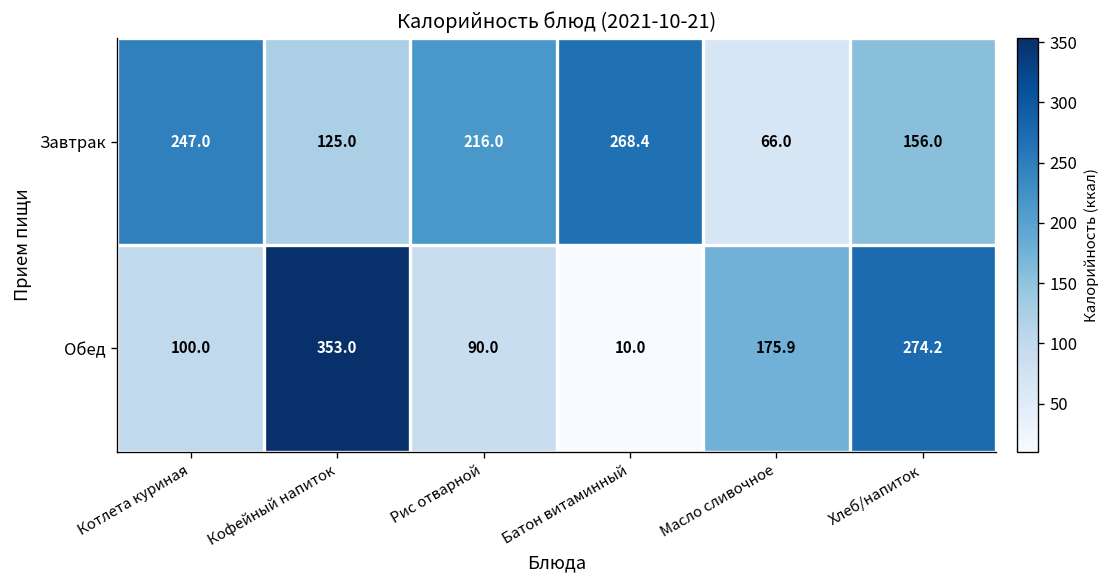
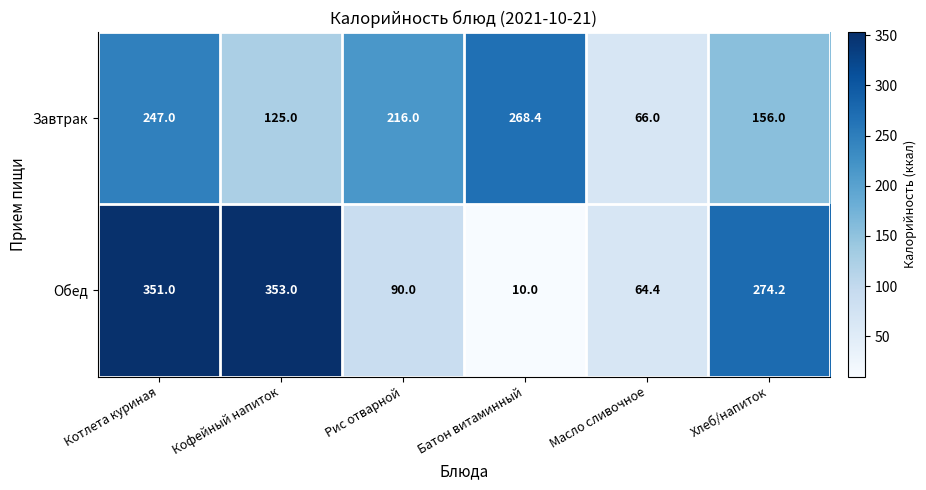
Обед, Котлета куриная: 100.0 -> 351.0
Обед, Масло сливочное: 175.9 -> 64.4
